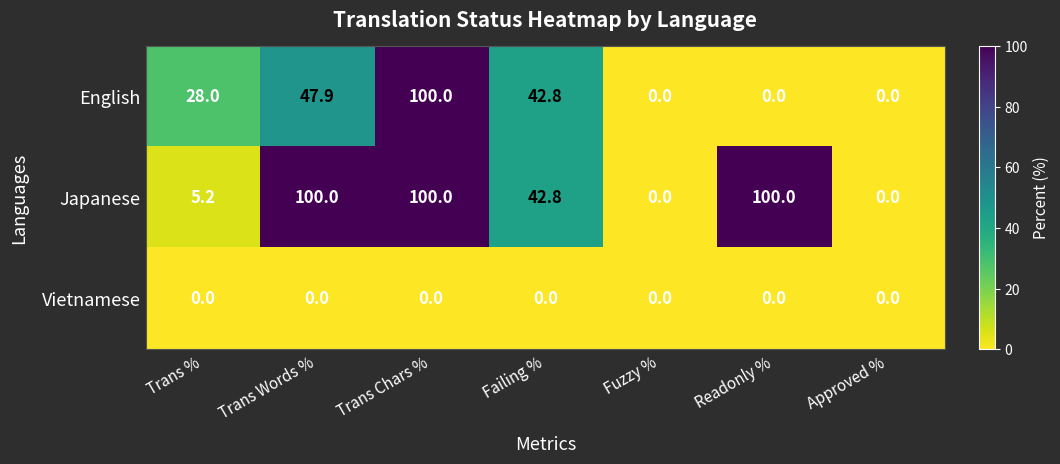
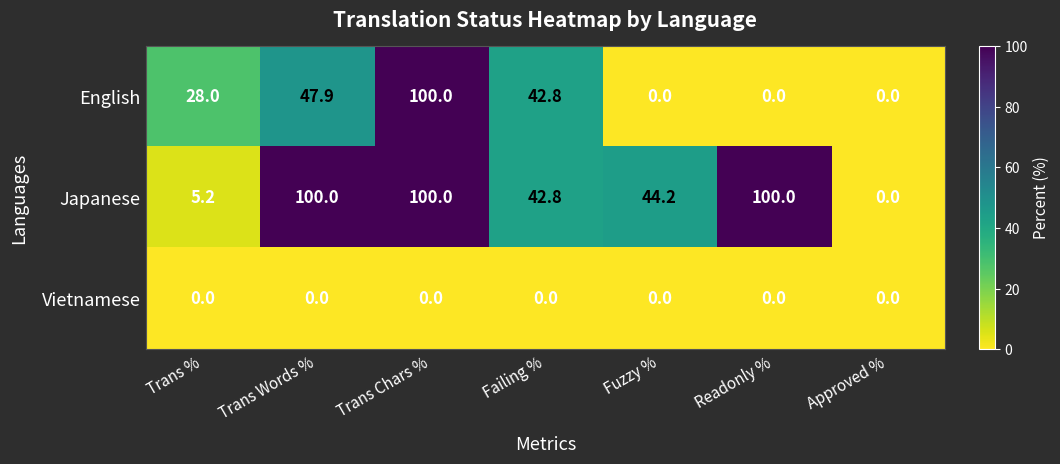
Japanese, Fuzzy %: 0.0 -> 44.2
